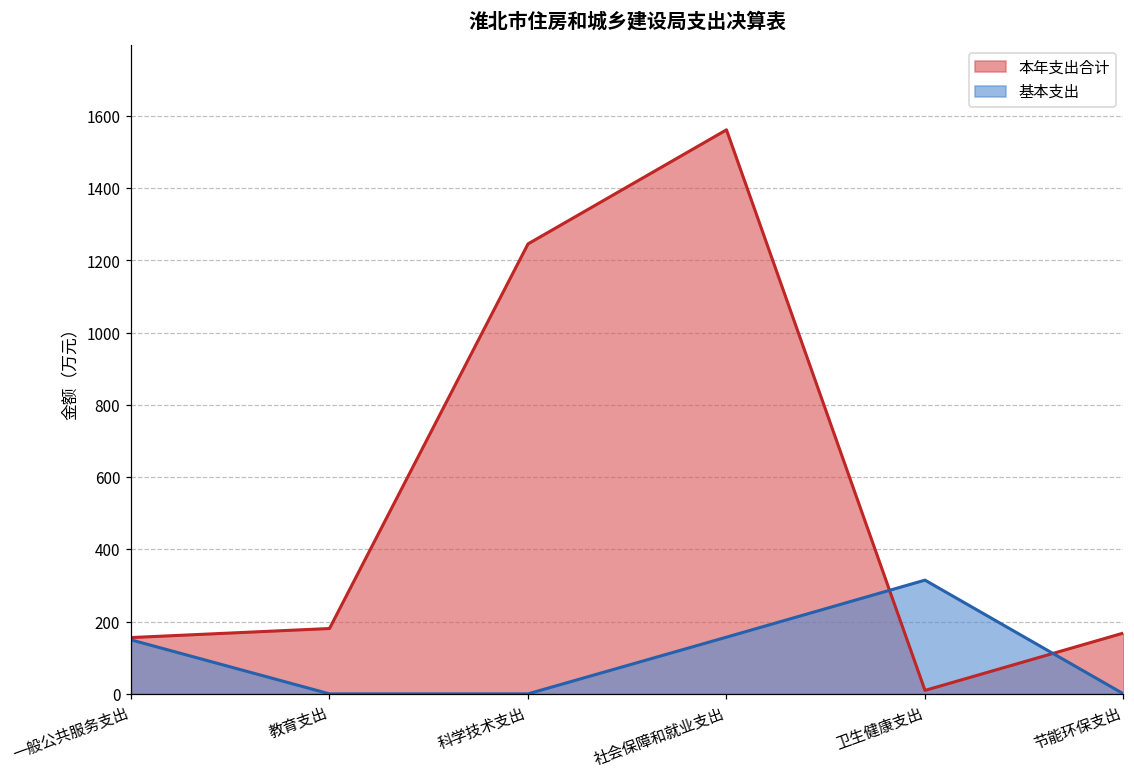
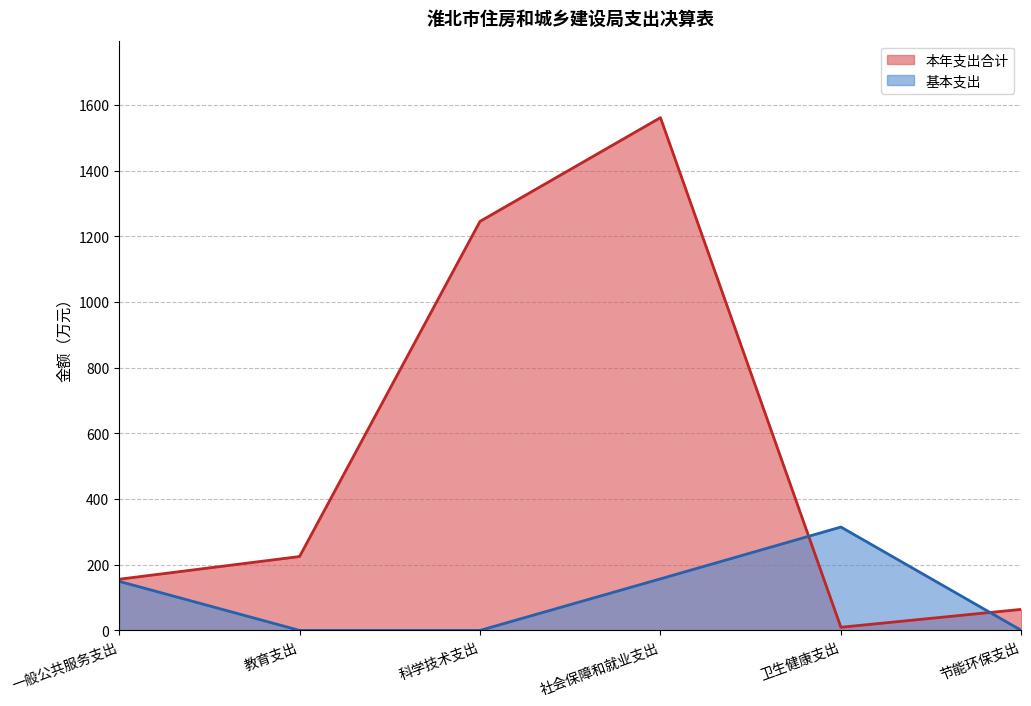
本年支出合计, 教育支出: 180 -> 230
本年支出合计, 节能环保支出: 170 -> 60
